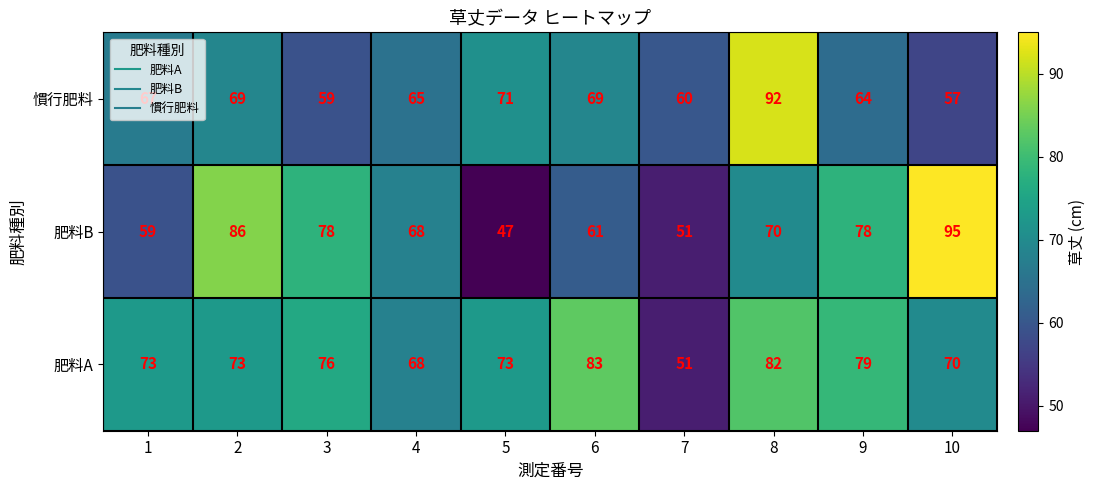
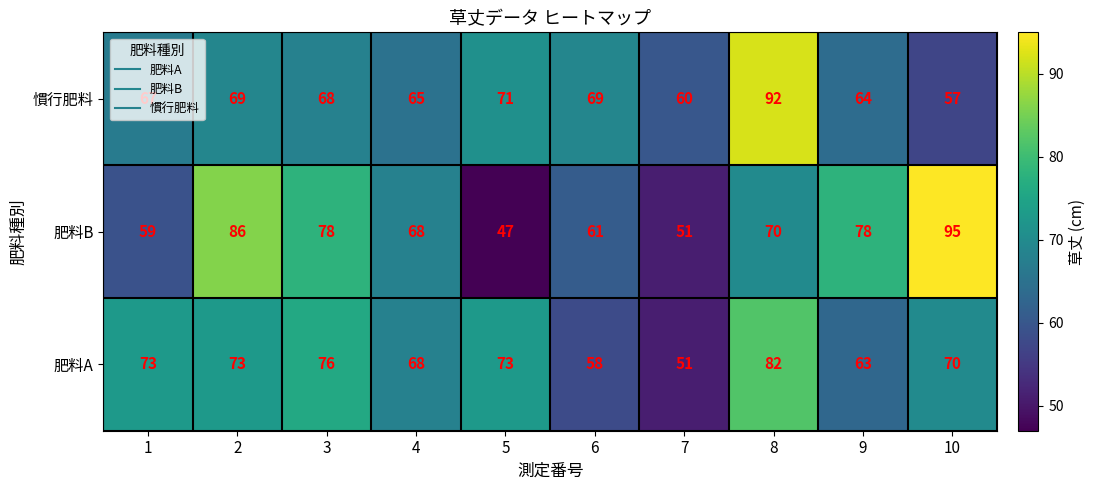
慣行肥料, 3: 59 -> 68
肥料A, 6: 83 -> 58
肥料A, 9: 79 -> 63
